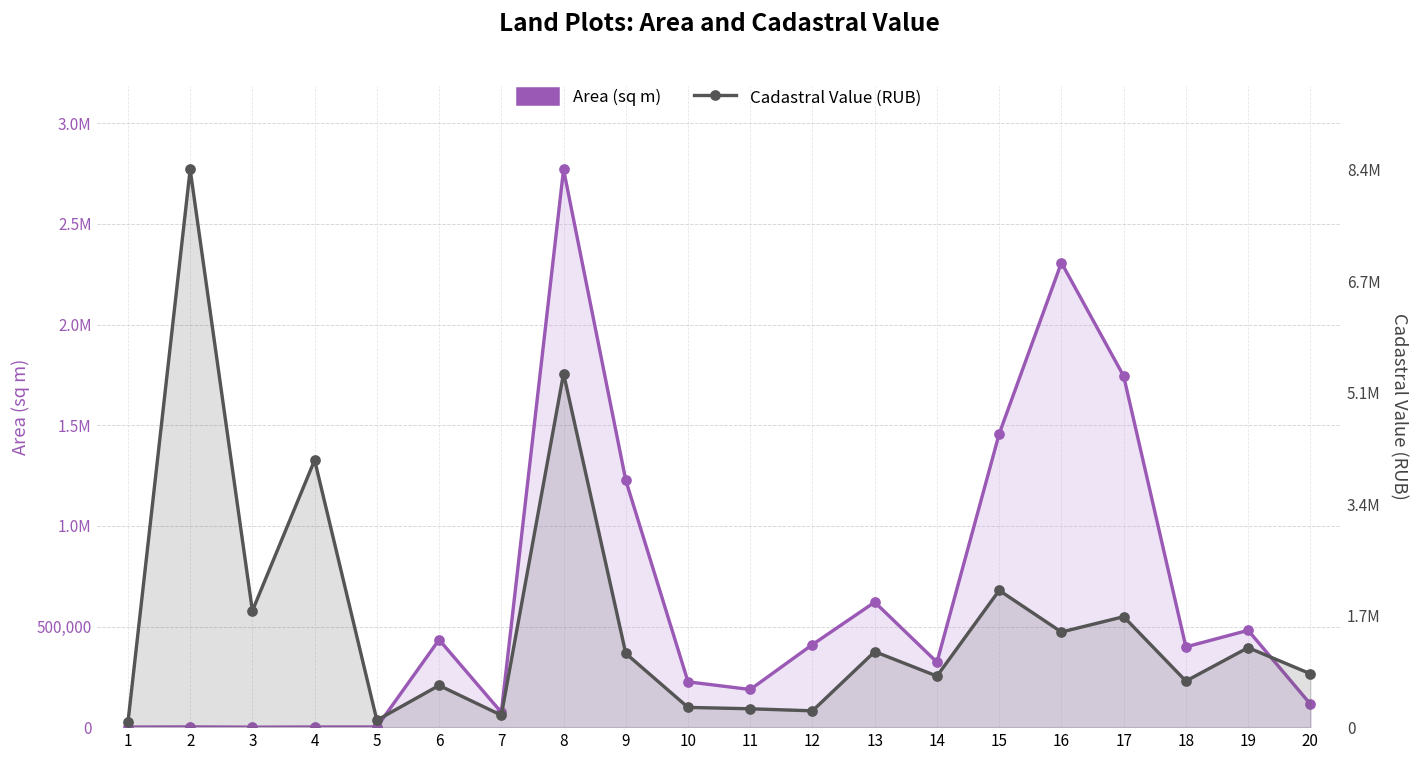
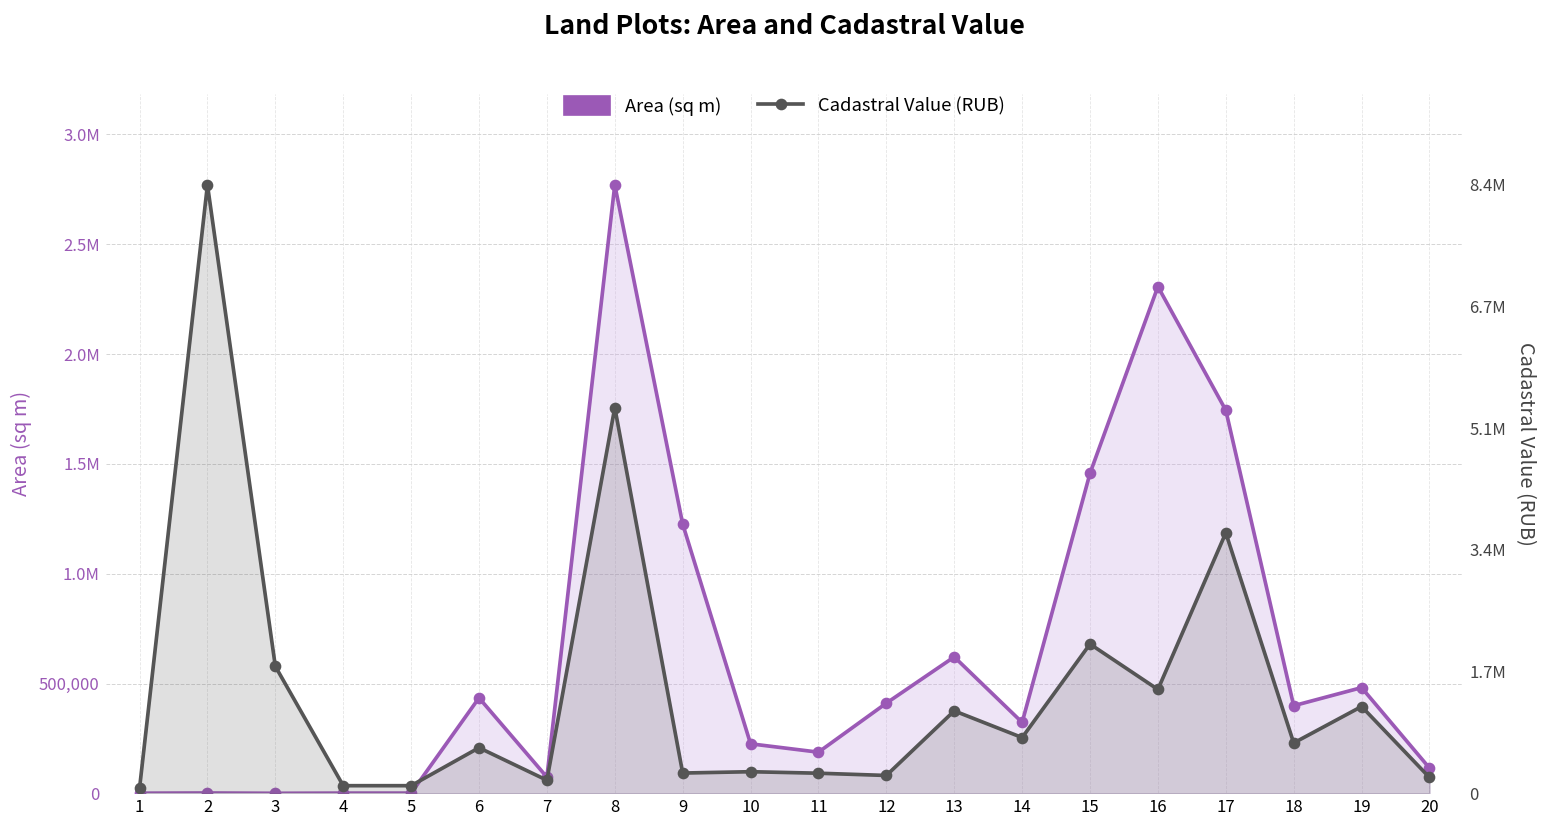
Cadastral Value (RUB), 4: 4000000 -> 100000
Cadastral Value (RUB), 9: 1100000 -> 300000
Cadastral Value (RUB), 17: 1700000 -> 3600000
Cadastral Value (RUB), 20: 800000 -> 200000
